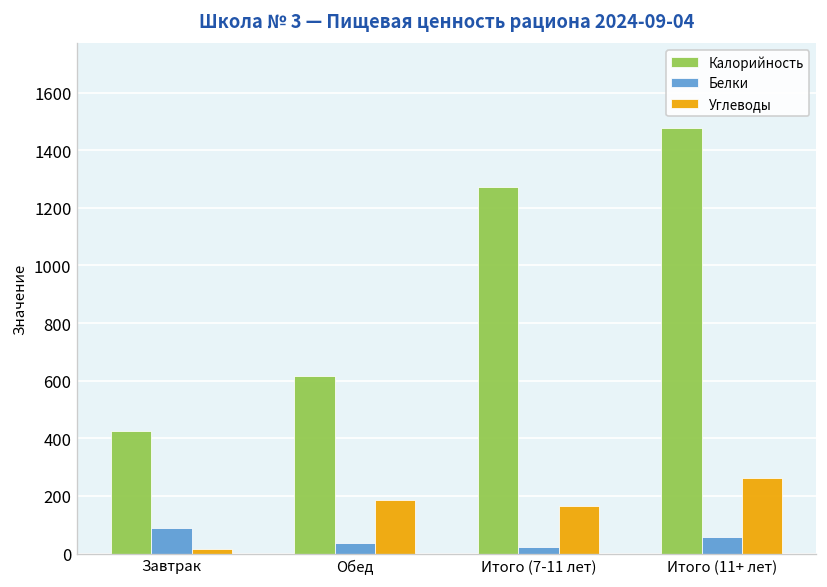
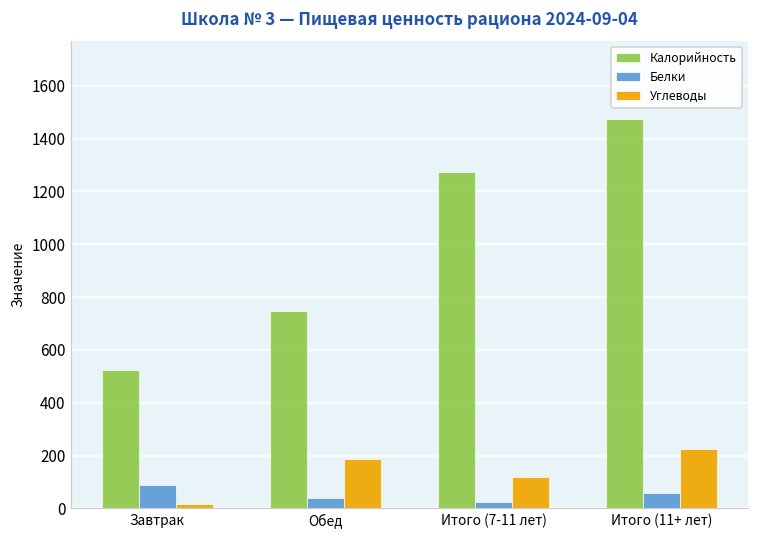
Калорийность, Завтрак: 430 -> 520
Калорийность, Обед: 620 -> 750
Углеводы, Итого (7-11 лет): 160 -> 120
Углеводы, Итого (11+ лет): 260 -> 230
